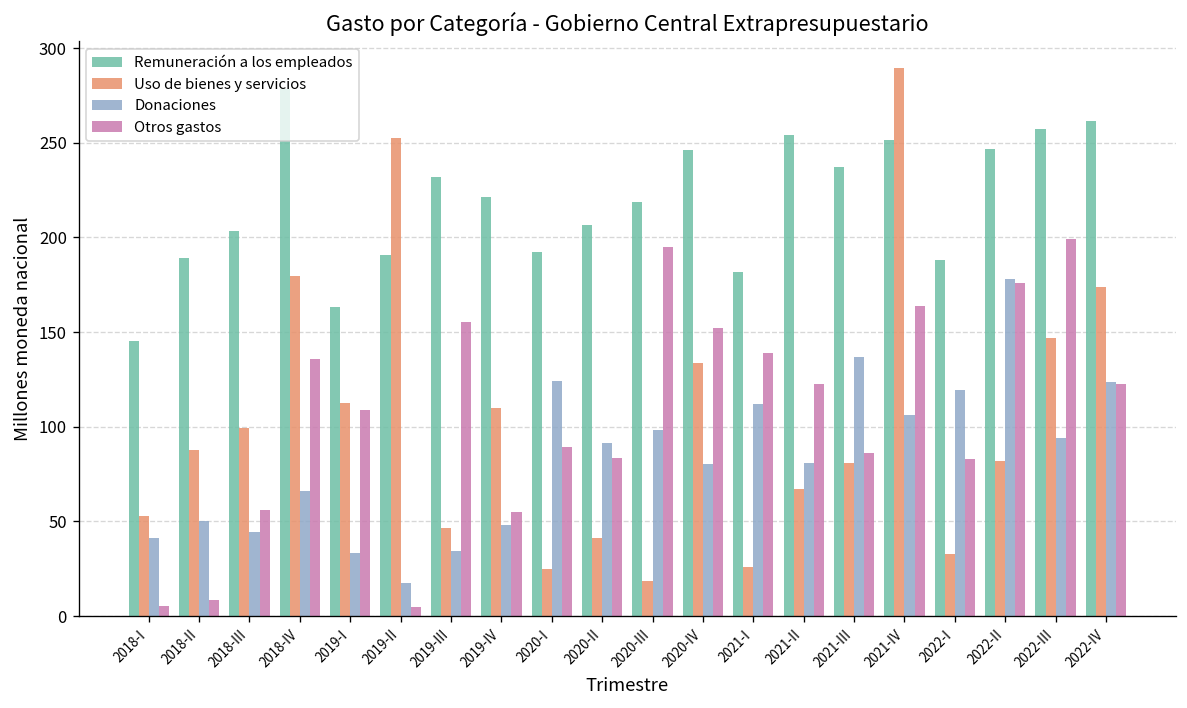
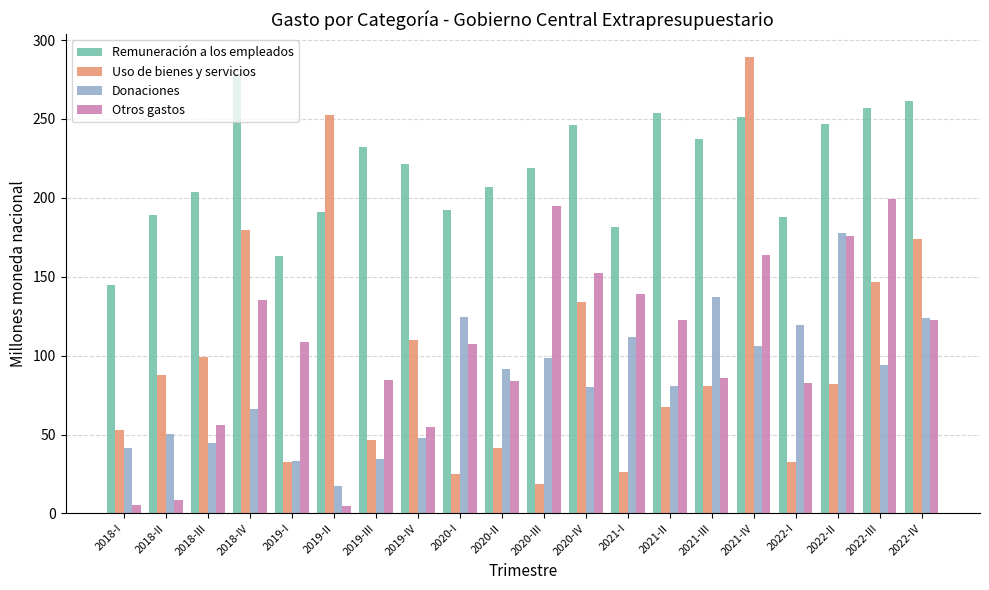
Uso de bienes y servicios, 2019-I: 112 -> 33
Otros gastos, 2019-III: 155 -> 84
Otros gastos, 2020-I: 89 -> 108
